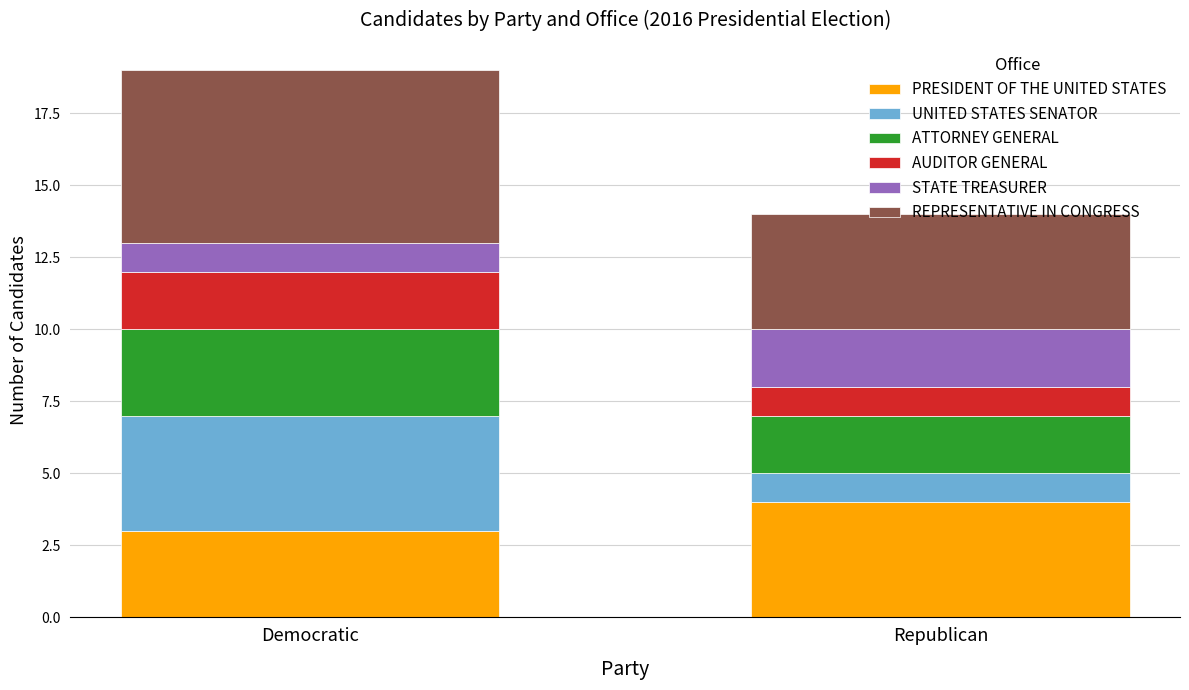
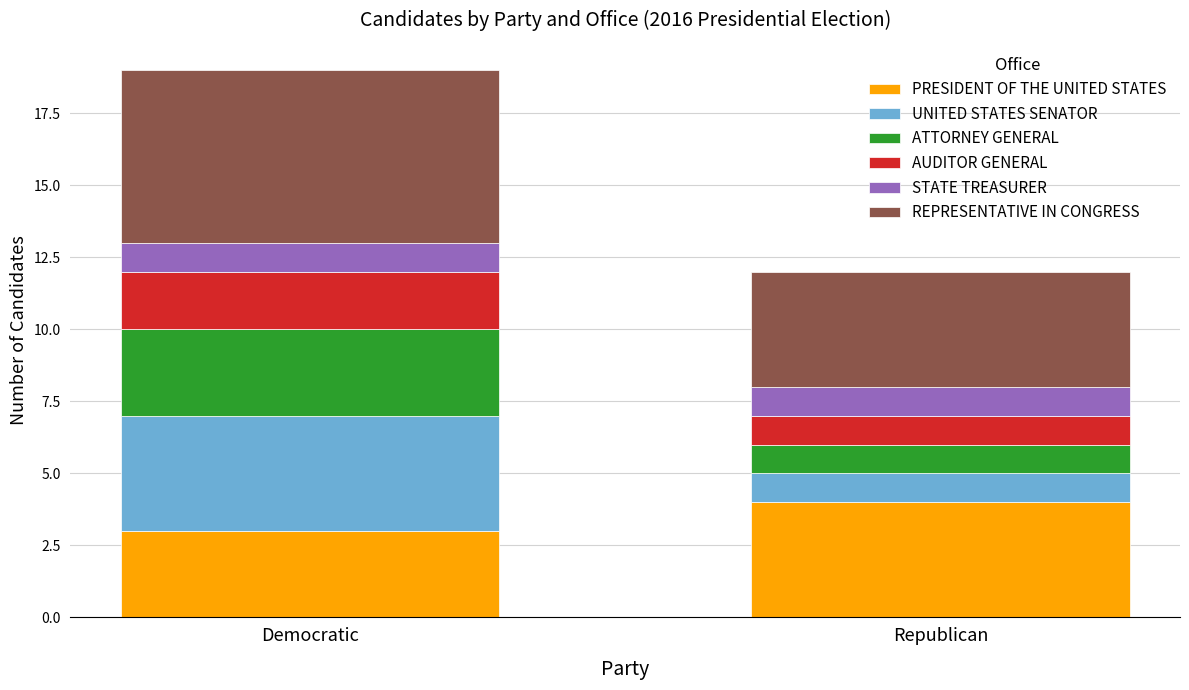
ATTORNEY GENERAL, Republican: 2 -> 1
STATE TREASURER, Republican: 2 -> 1
